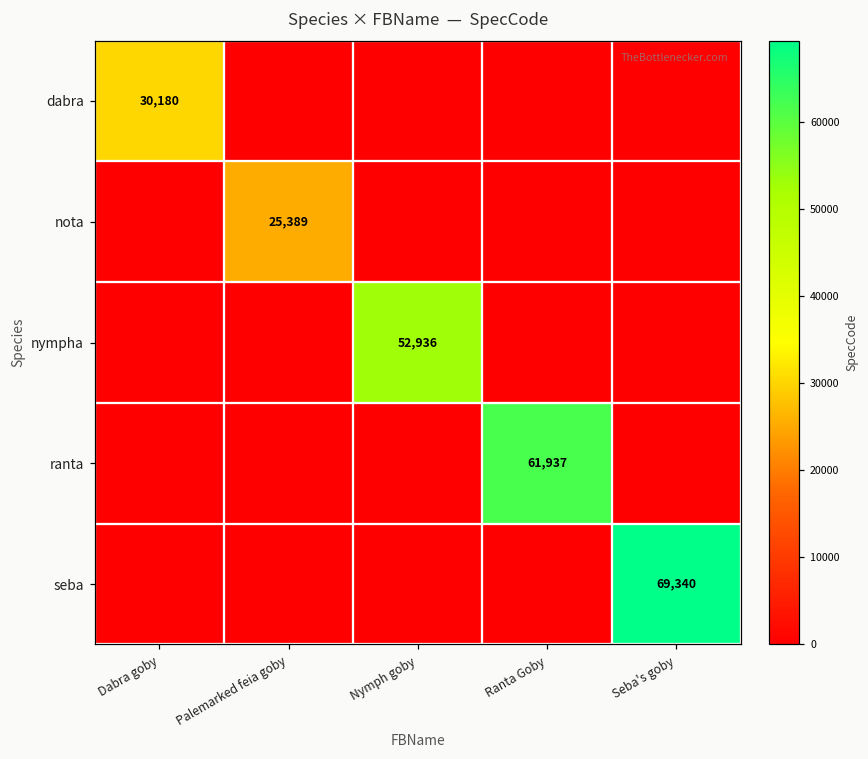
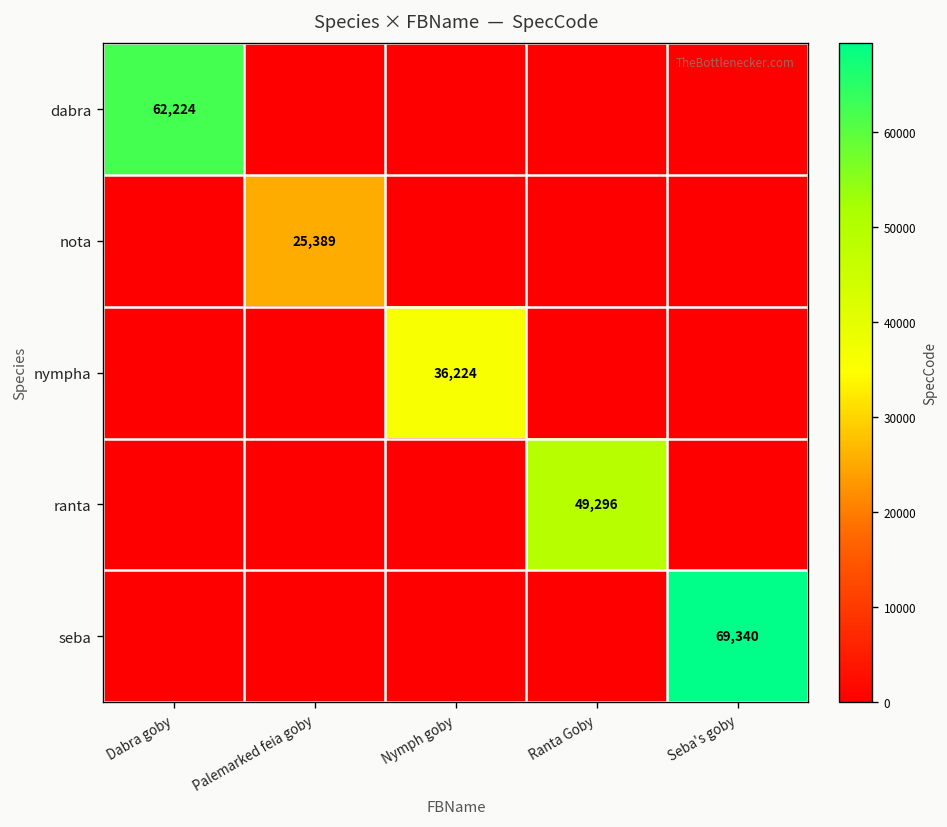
dabra, Dabra goby: 30,180 -> 62,224
nympha, Nymph goby: 52,936 -> 36,224
ranta, Ranta Goby: 61,937 -> 49,296
